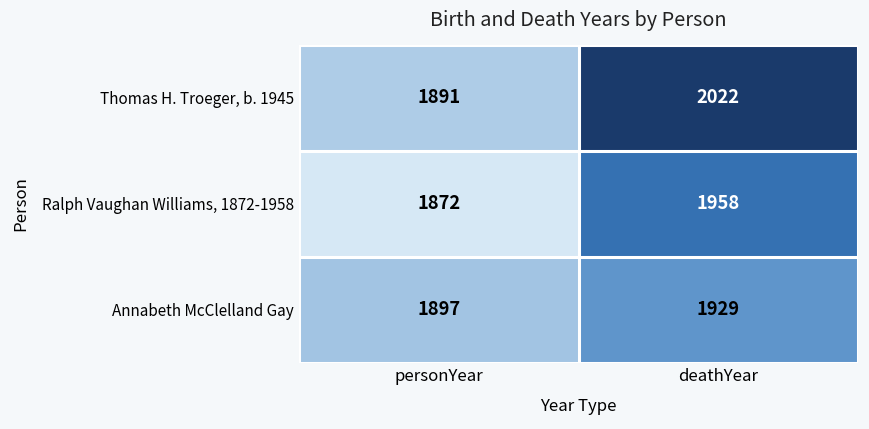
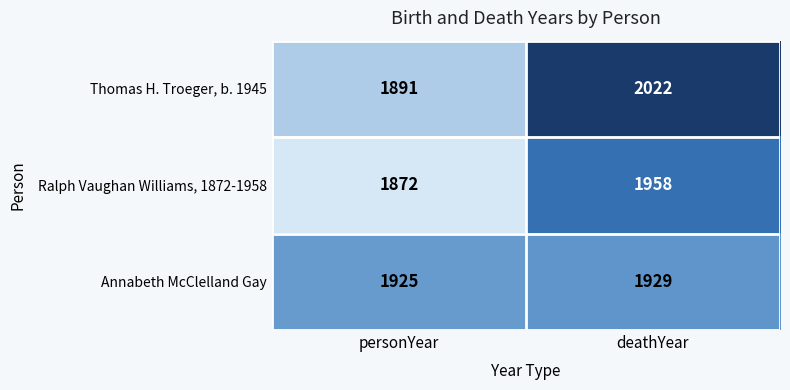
Annabeth McClelland Gay, personYear: 1897 -> 1925
